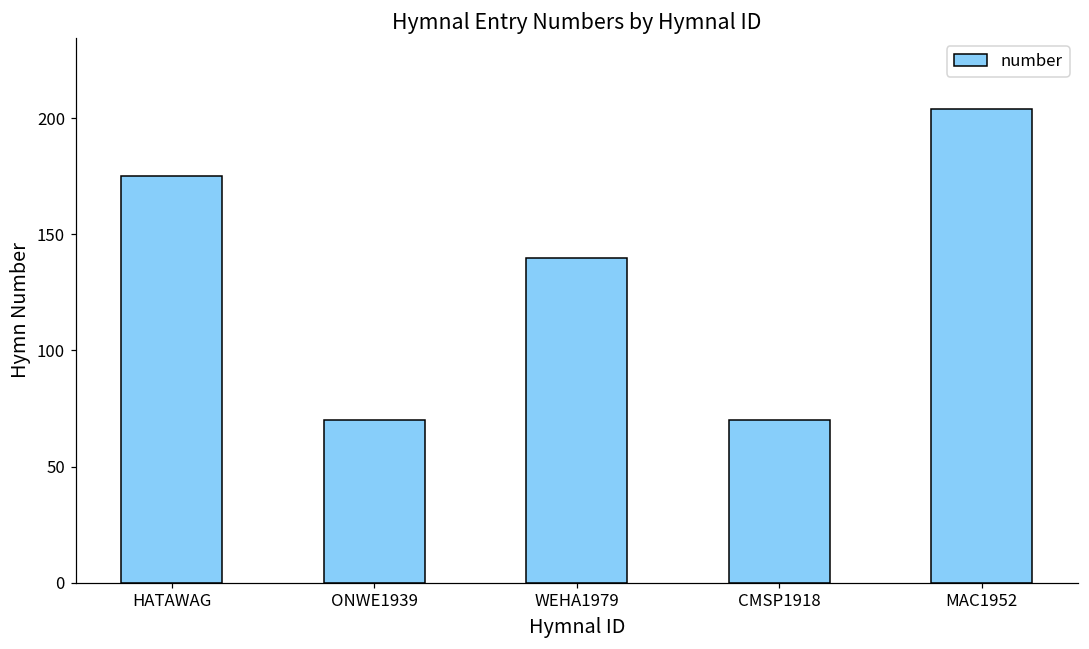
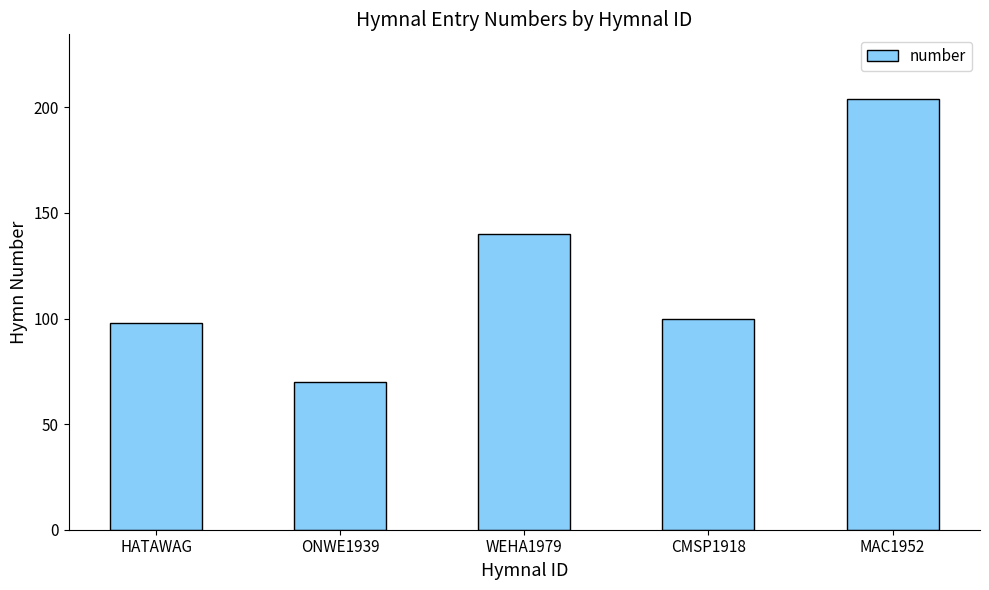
HATAWAG: 175 -> 98
CMSP1918: 70 -> 100
